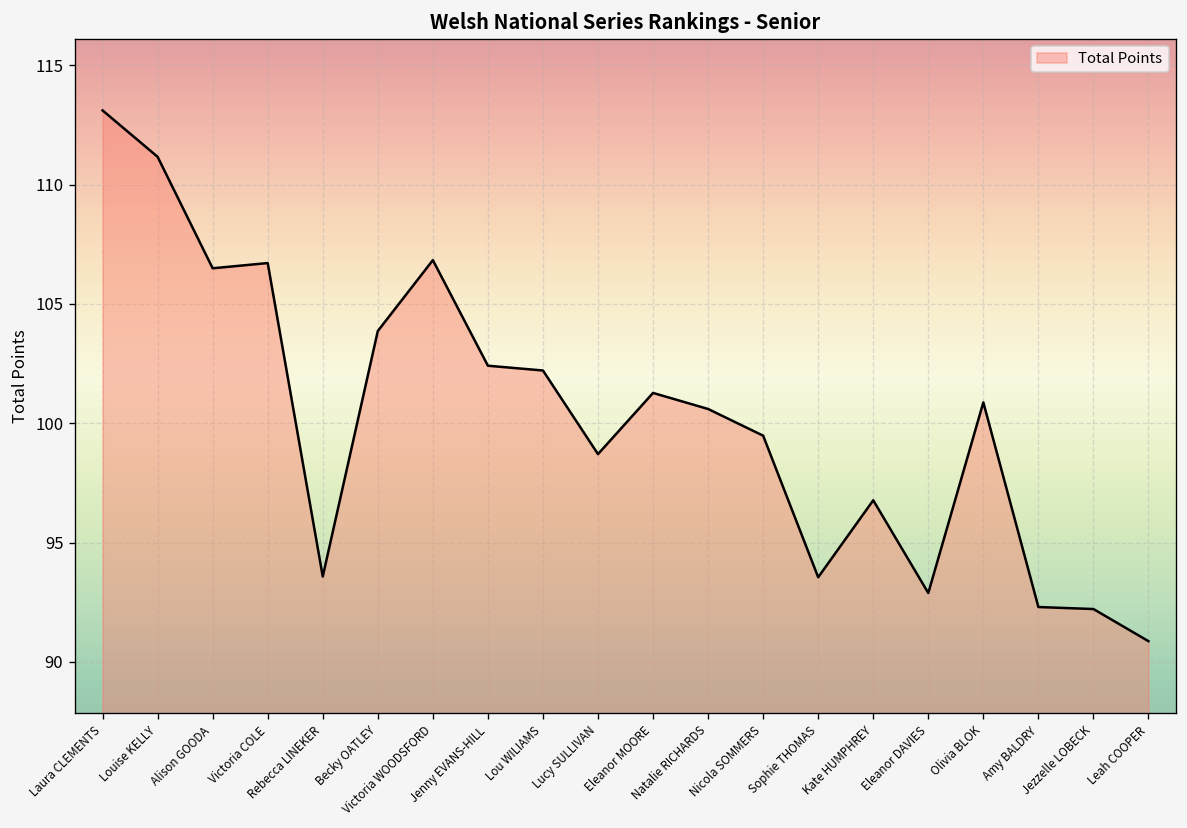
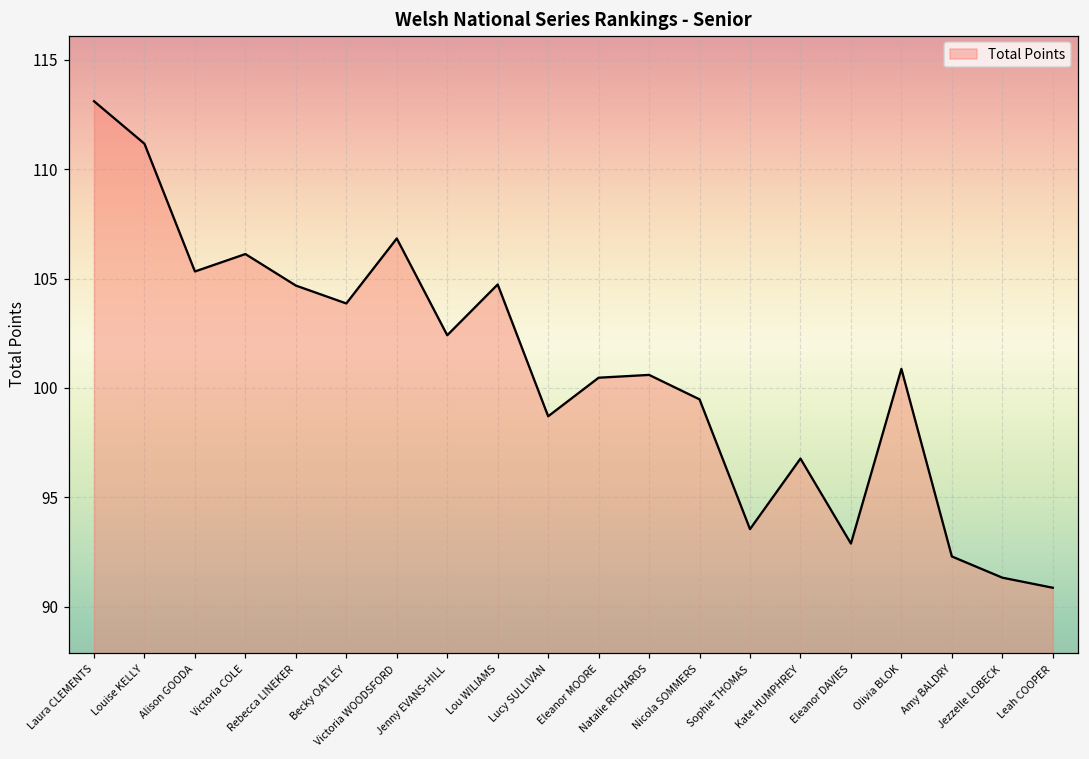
Alison GOODA: 106.5 -> 105.3
Victoria COLE: 106.7 -> 106.1
Rebecca LINEKER: 93.6 -> 104.7
Lou WILIAMS: 102.2 -> 104.7
Eleanor MOORE: 101.3 -> 100.5
Jezzelle LOBECK: 92.2 -> 91.3
